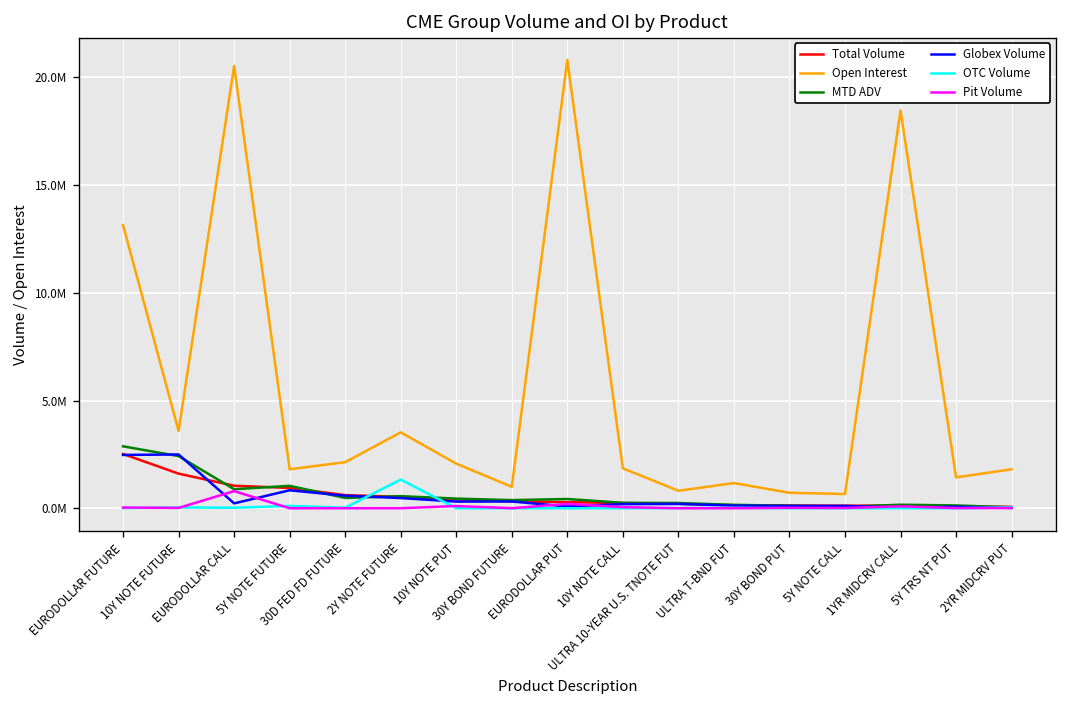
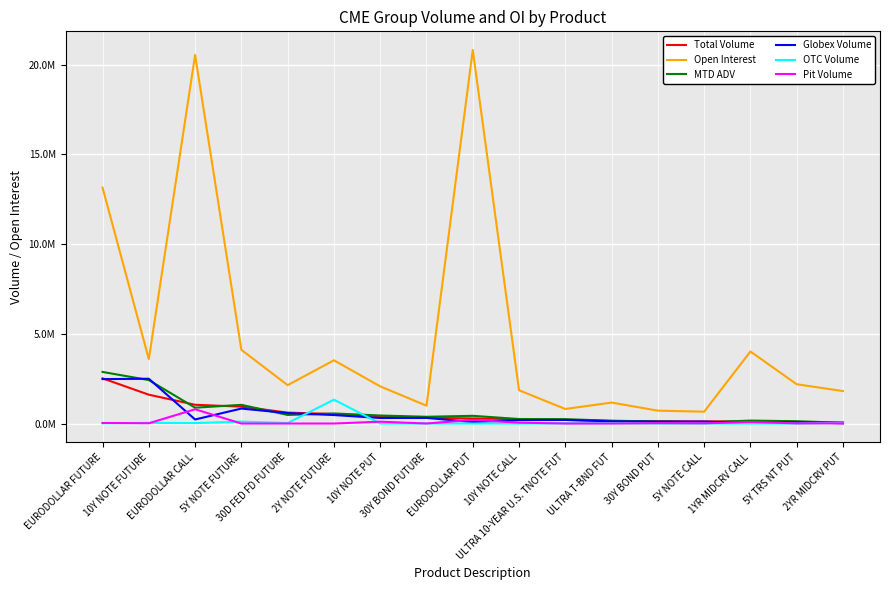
Open Interest, 5Y NOTE FUTURE: 1800000 -> 4100000
Open Interest, 1YR MIDCRV CALL: 18500000 -> 4000000
Open Interest, 5Y TRS NT PUT: 1400000 -> 2200000
